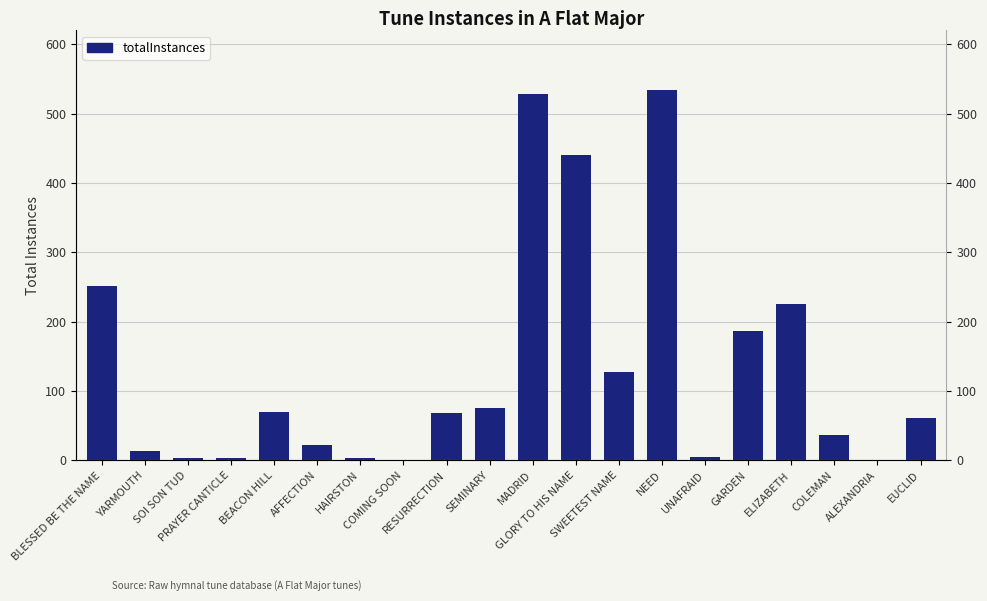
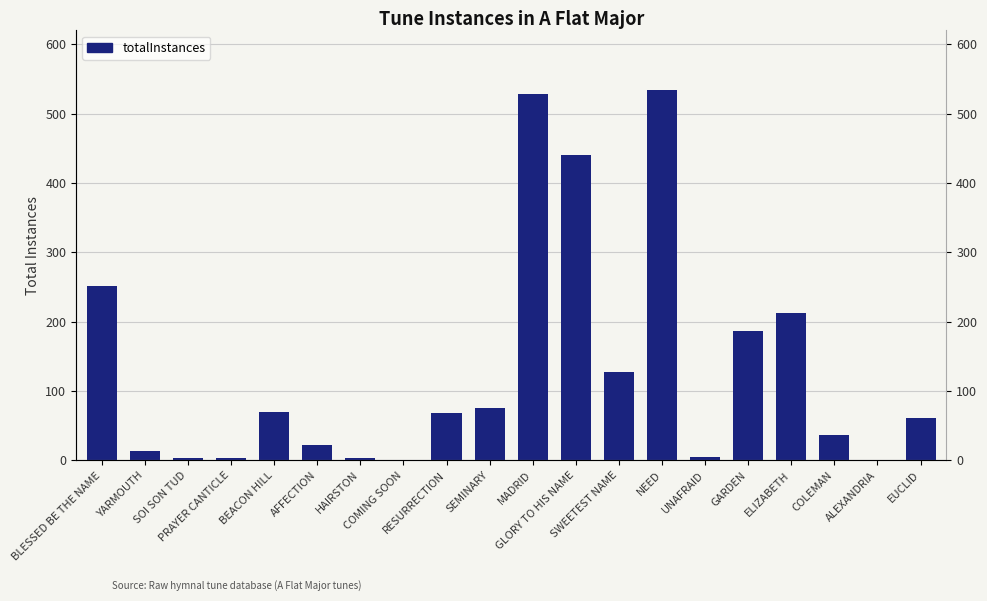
ELIZABETH: 230 -> 210
